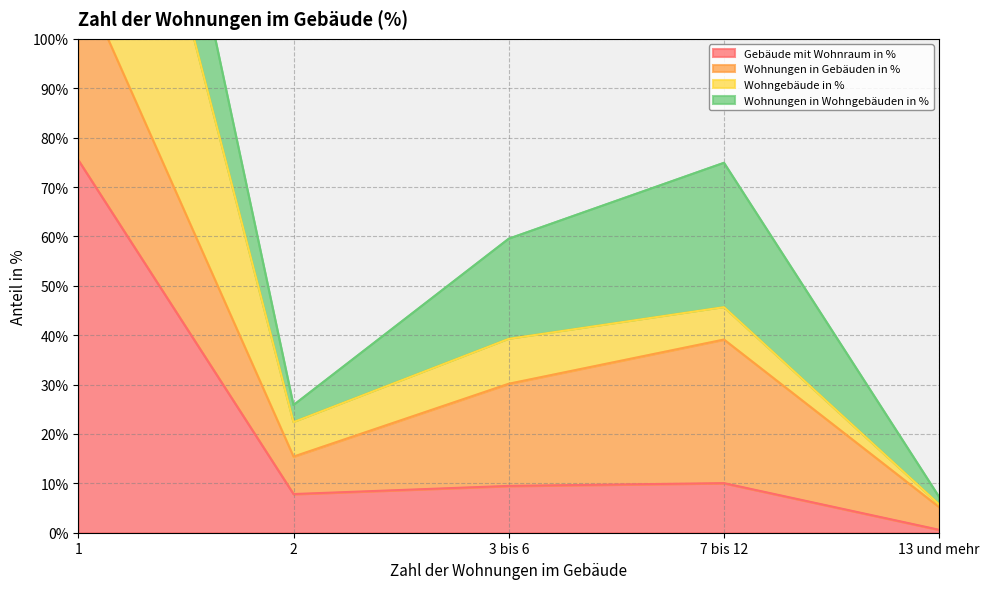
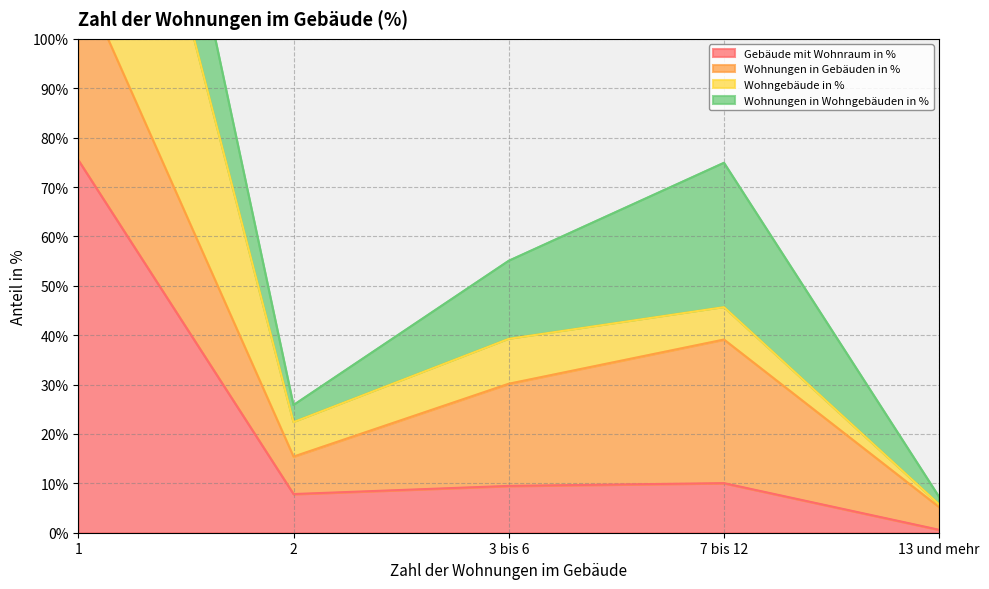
Wohnungen in Wohngebäuden in %, 3 bis 6: 20% -> 16%
